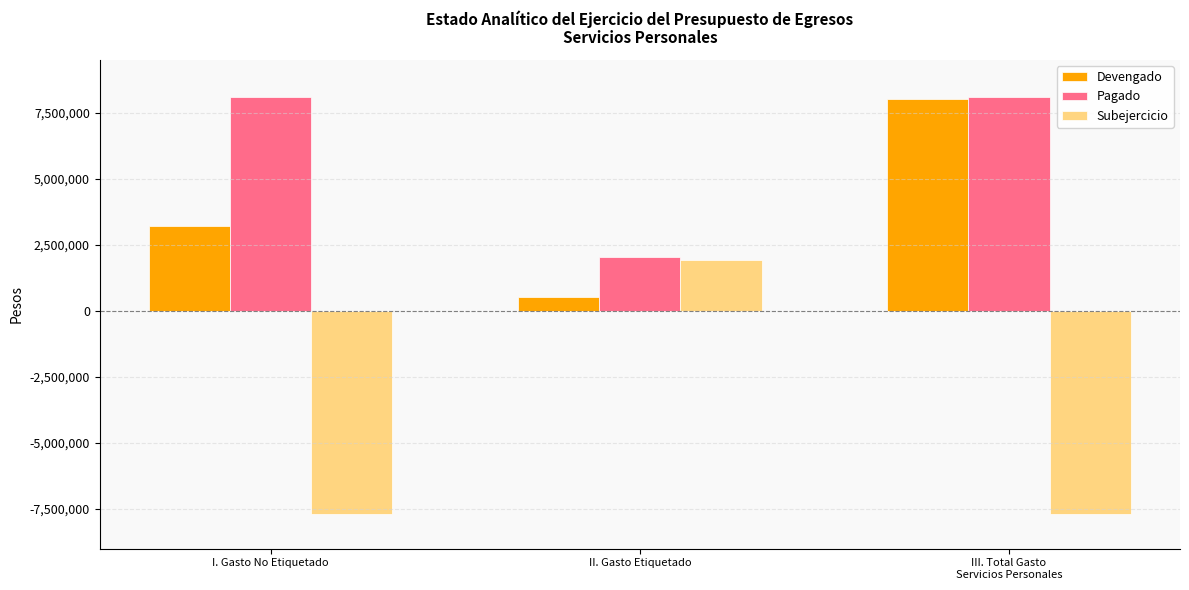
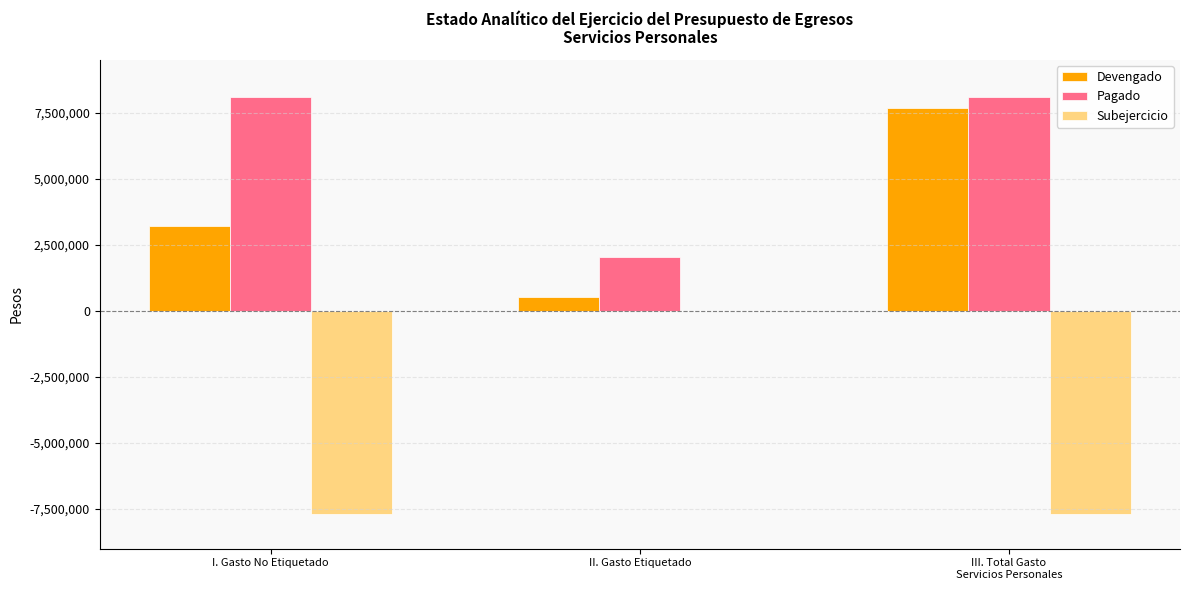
Subejercicio, II. Gasto Etiquetado: 1,900,000 -> 0
Devengado, III. Total Gasto Servicios Personales: 8,000,000 -> 7,700,000
